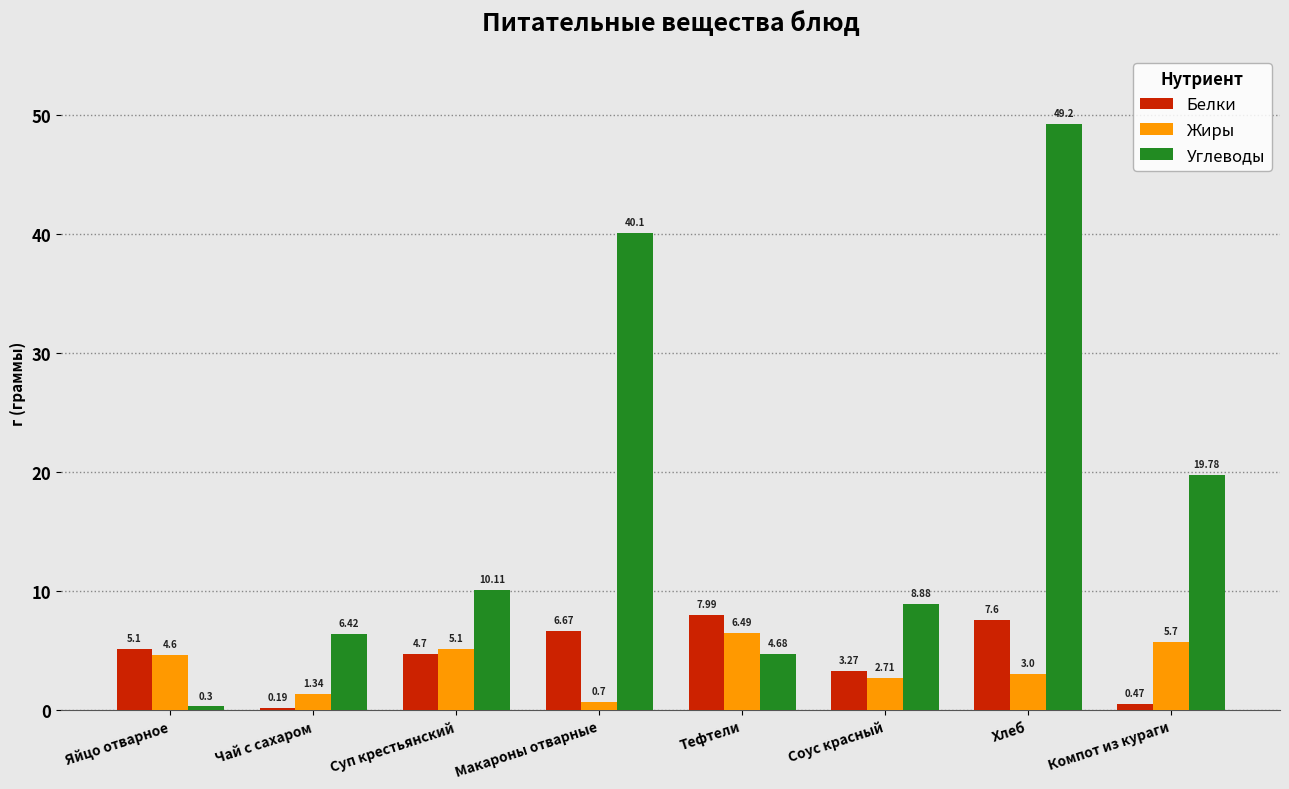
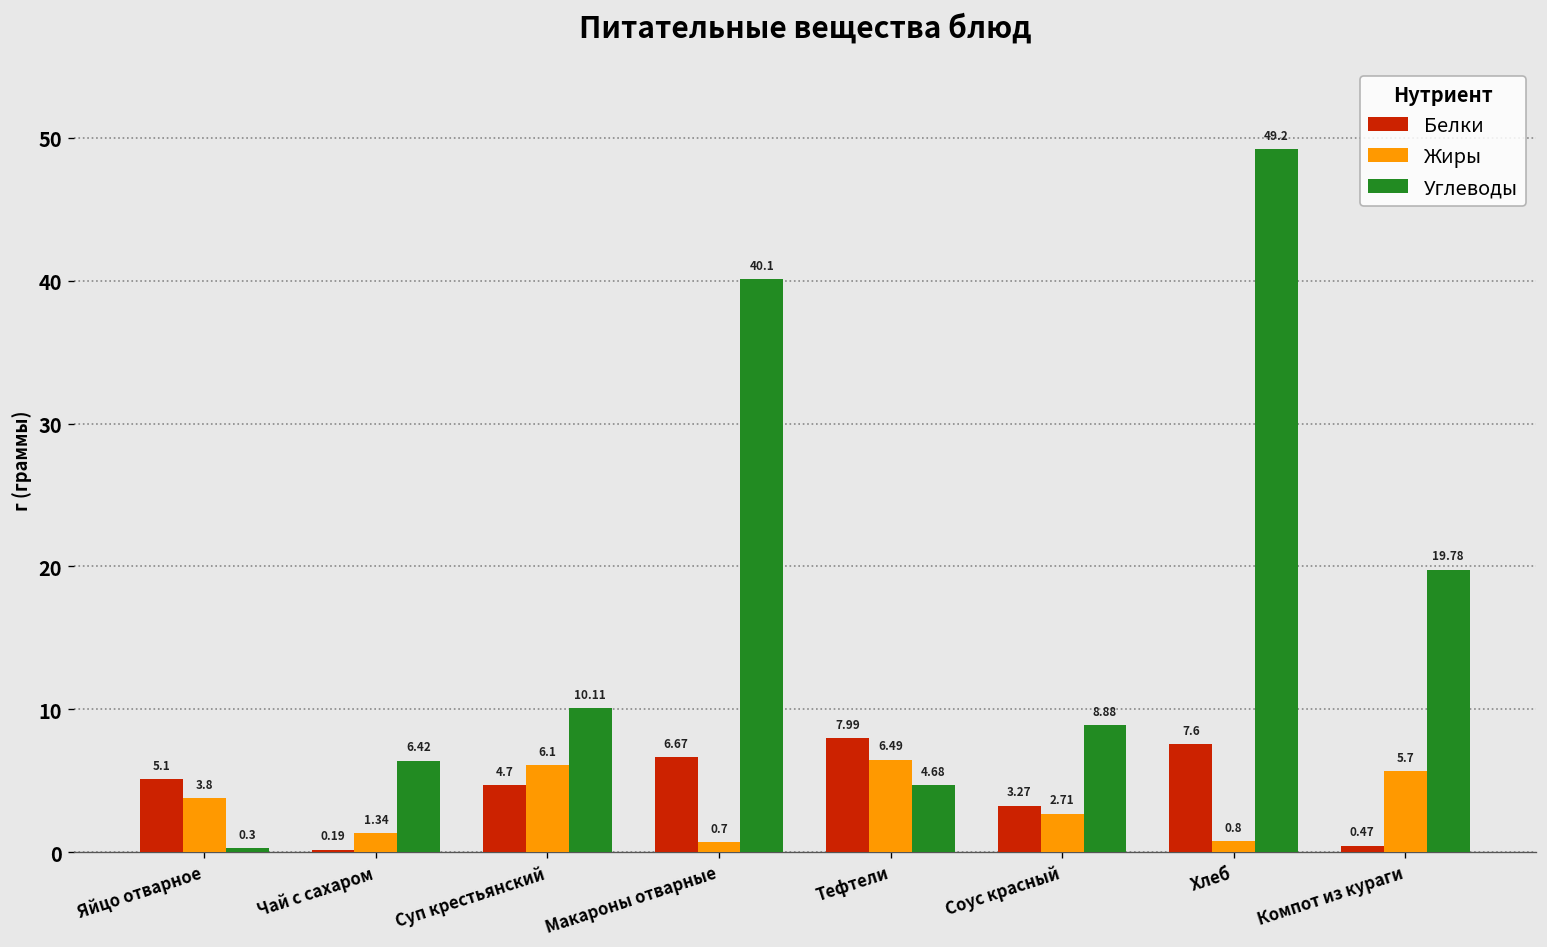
Жиры, Яйцо отварное: 4.6 -> 3.8
Жиры, Суп крестьянский: 5.1 -> 6.1
Жиры, Хлеб: 3.0 -> 0.8
